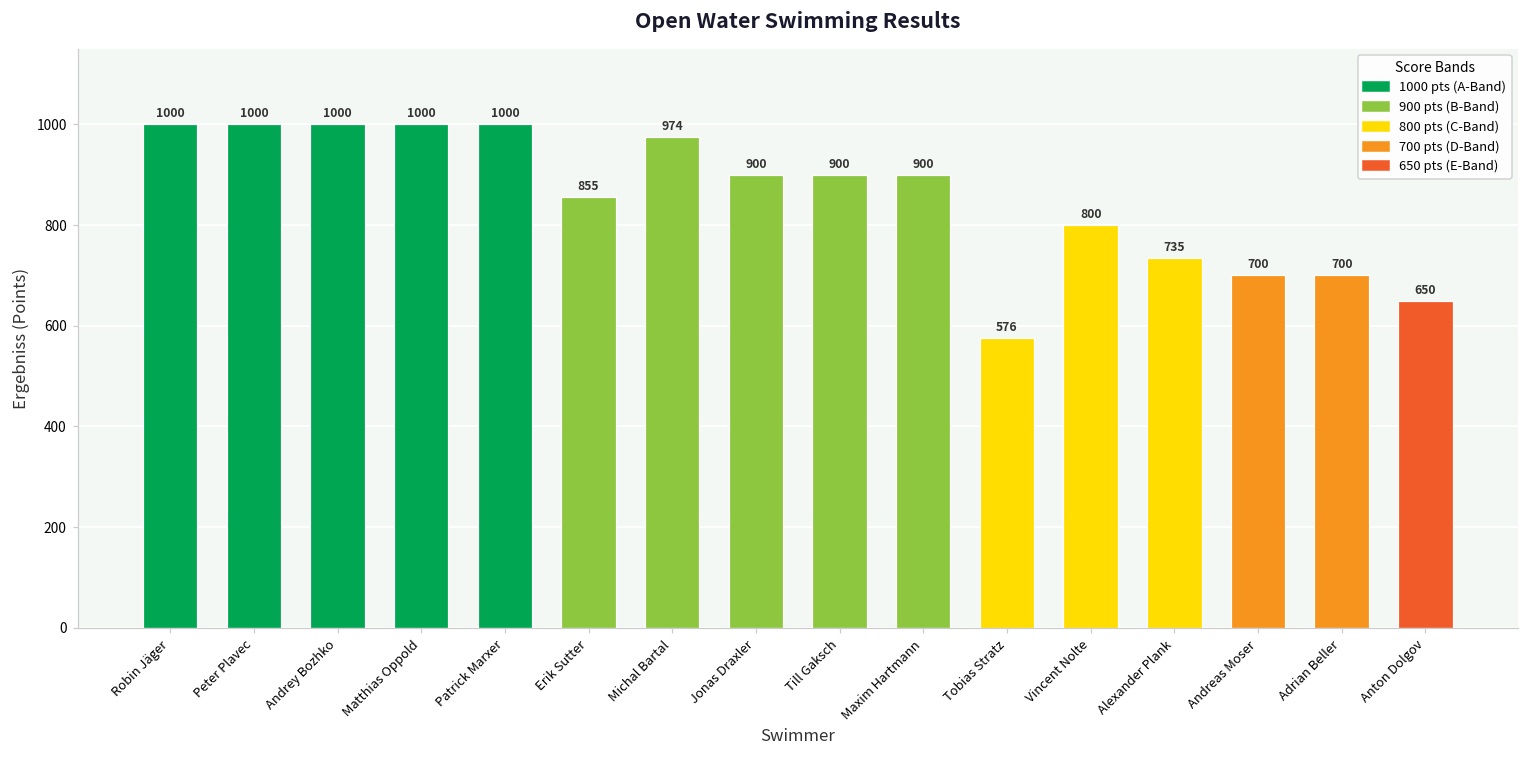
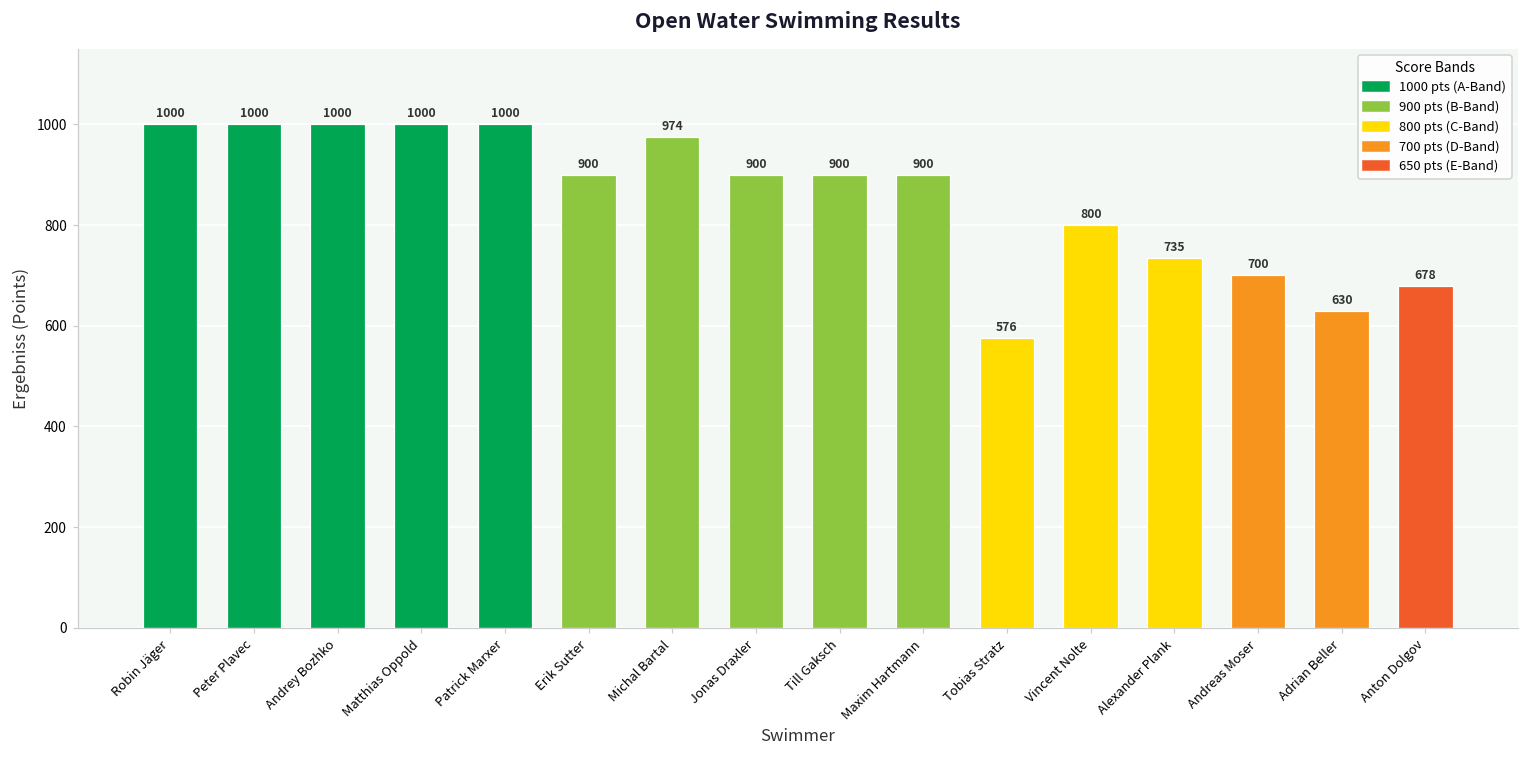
Erik Sutter: 855 -> 900
Adrian Beller: 700 -> 630
Anton Dolgov: 650 -> 678
